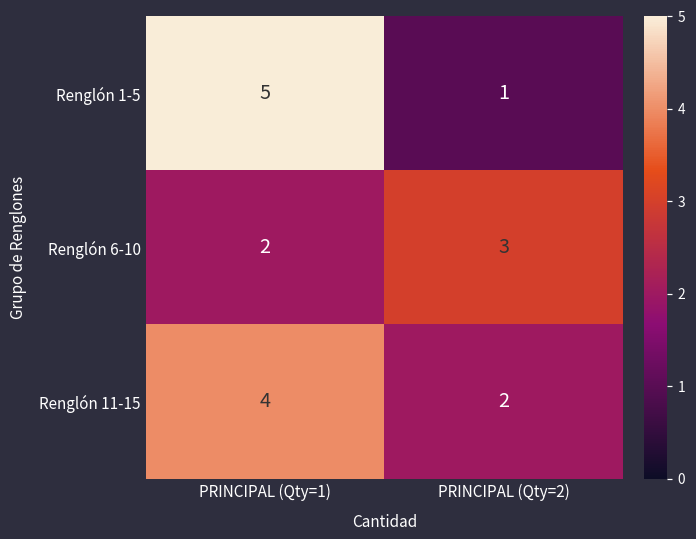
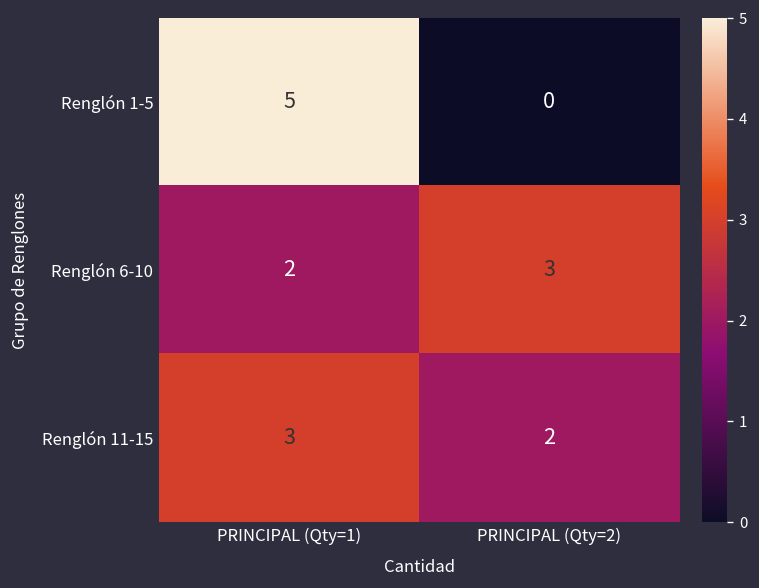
Renglón 1-5, PRINCIPAL (Qty=2): 1 -> 0
Renglón 11-15, PRINCIPAL (Qty=1): 4 -> 3
